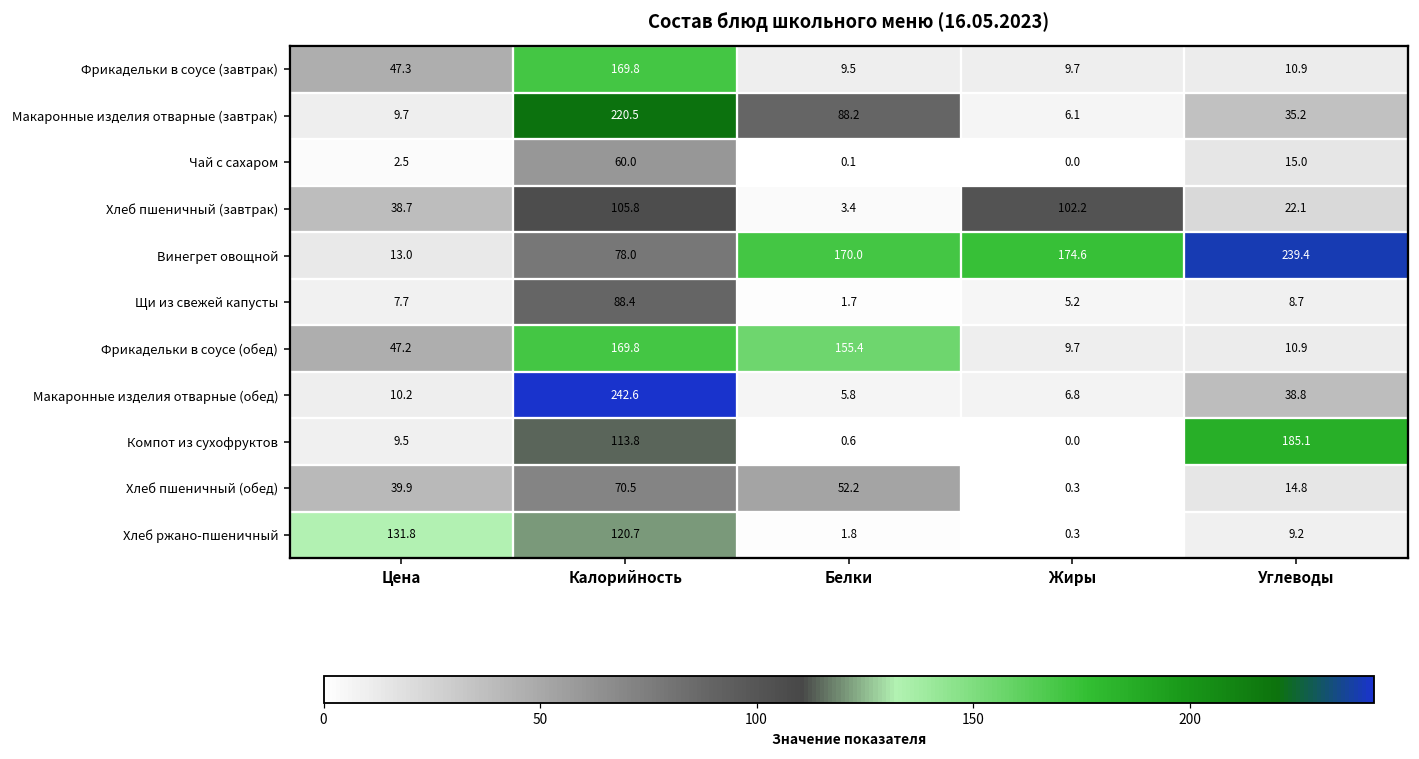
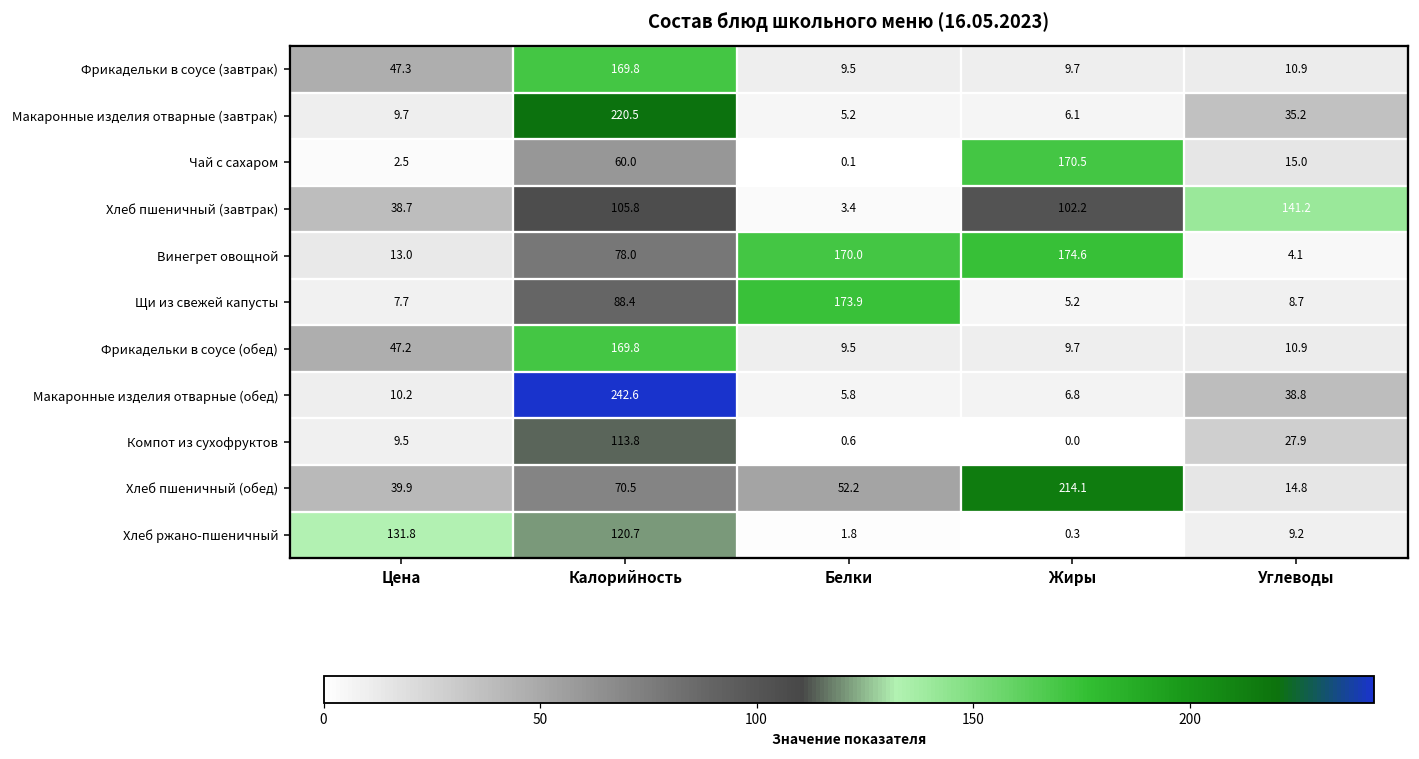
Макаронные изделия отварные (завтрак), Белки: 88.2 -> 5.2
Чай с сахаром, Жиры: 0.0 -> 170.5
Хлеб пшеничный (завтрак), Углеводы: 22.1 -> 141.2
Винегрет овощной, Углеводы: 239.4 -> 4.1
Щи из свежей капусты, Белки: 1.7 -> 173.9
Фрикадельки в соусе (обед), Белки: 155.4 -> 9.5
Компот из сухофруктов, Углеводы: 185.1 -> 27.9
Хлеб пшеничный (обед), Жиры: 0.3 -> 214.1
